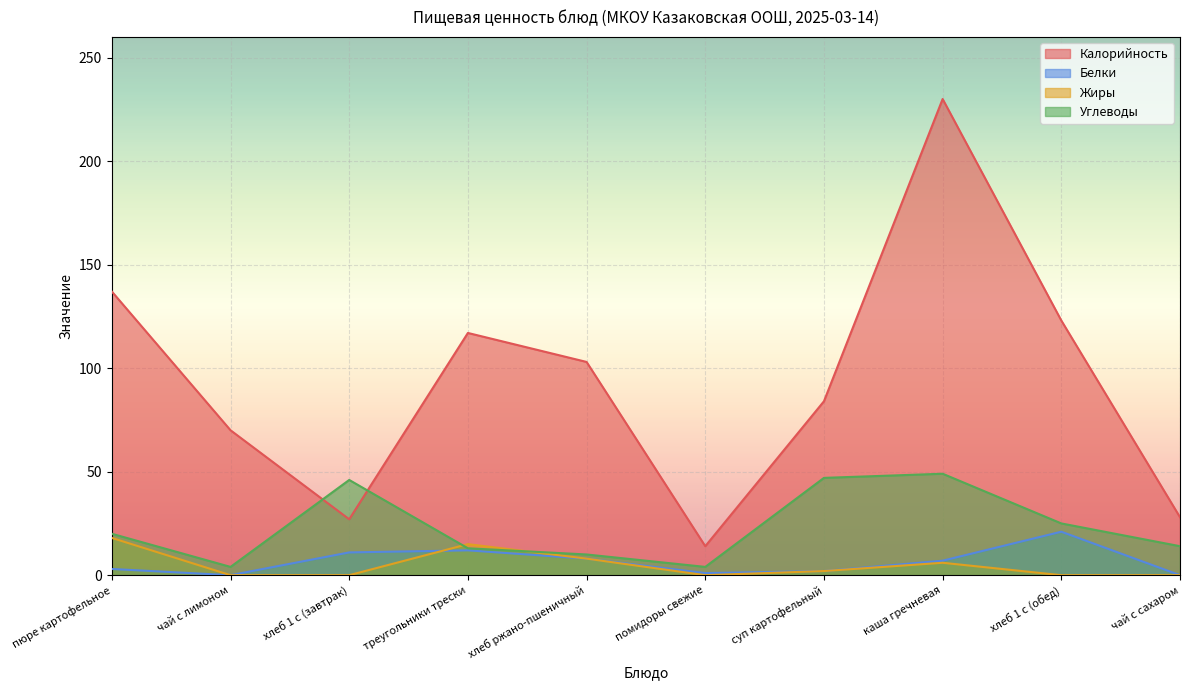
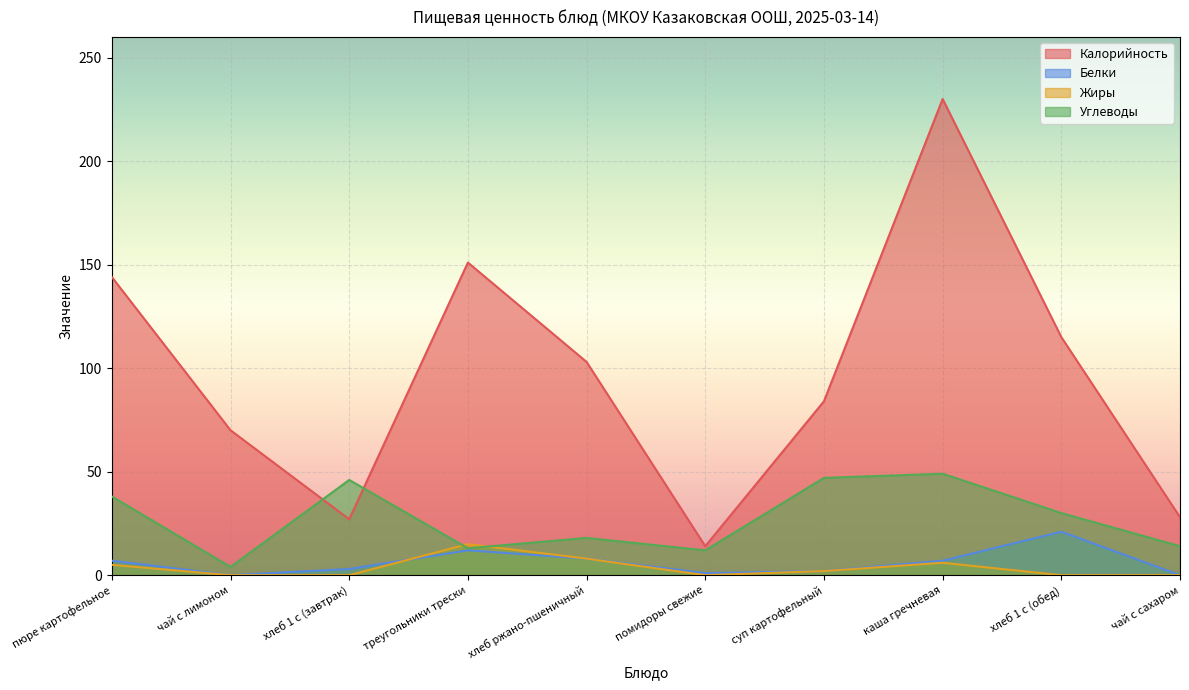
Калорийность, пюре картофельное: 137 -> 144
Белки, пюре картофельное: 3 -> 7
Жиры, пюре картофельное: 18 -> 5
Углеводы, пюре картофельное: 20 -> 38
Белки, хлеб 1 с (завтрак): 11 -> 3
Калорийность, треугольники трески: 117 -> 151
Углеводы, хлеб ржано-пшеничный: 10 -> 18
Углеводы, помидоры свежие: 4 -> 12
Калорийность, хлеб 1 с (обед): 123 -> 115
Углеводы, хлеб 1 с (обед): 25 -> 30
